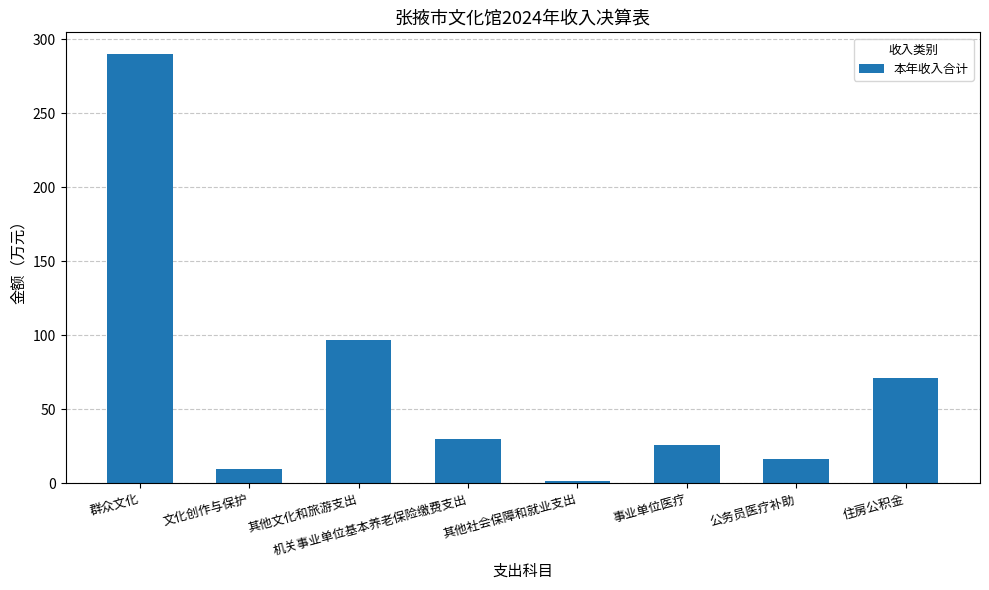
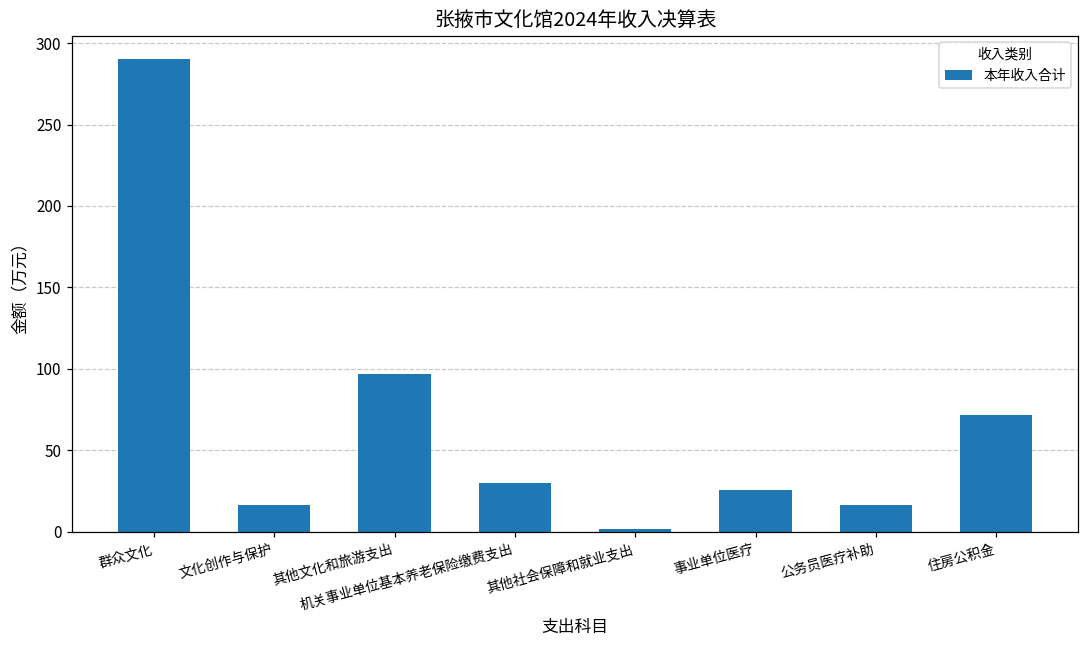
文化创作与保护: 10 -> 16
